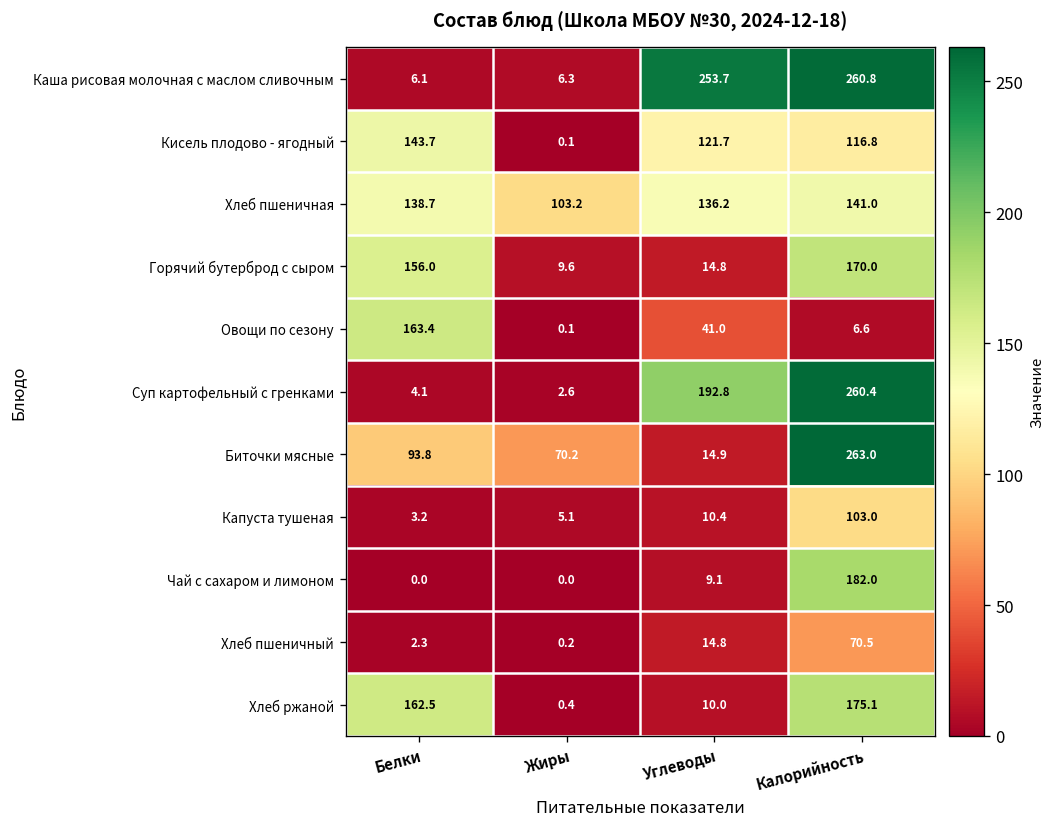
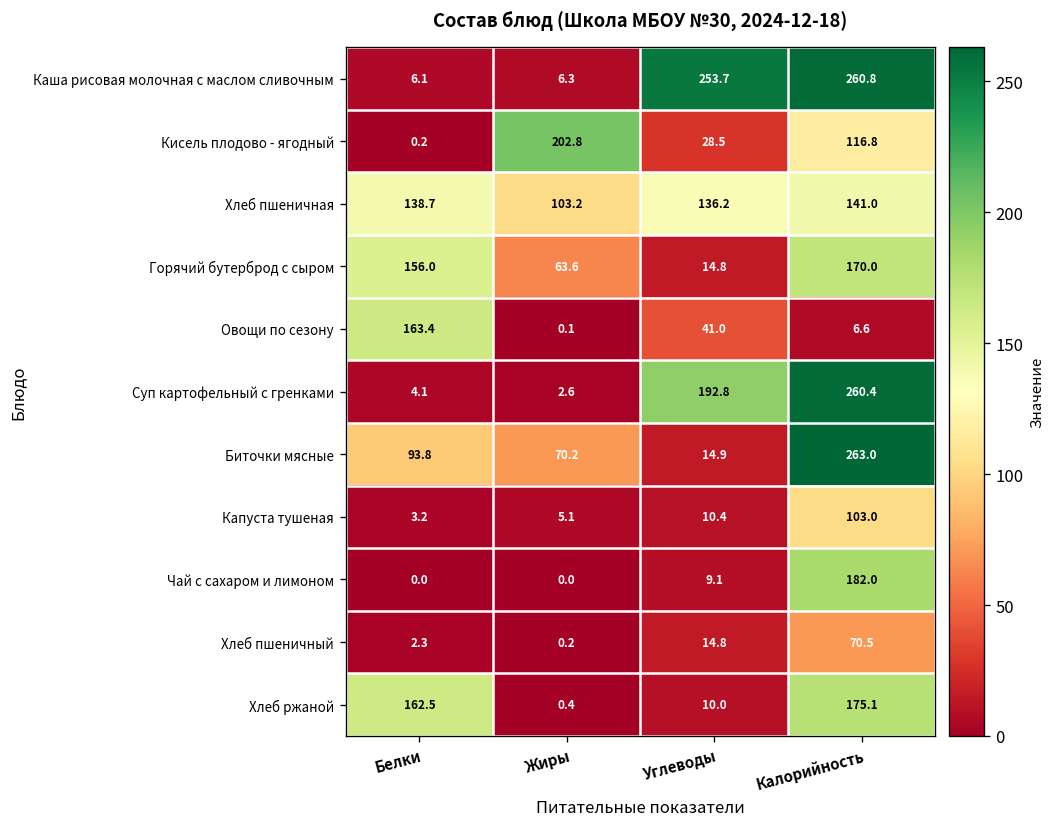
Кисель плодово - ягодный, Белки: 143.7 -> 0.2
Кисель плодово - ягодный, Жиры: 0.1 -> 202.8
Кисель плодово - ягодный, Углеводы: 121.7 -> 28.5
Горячий бутерброд с сыром, Жиры: 9.6 -> 63.6
